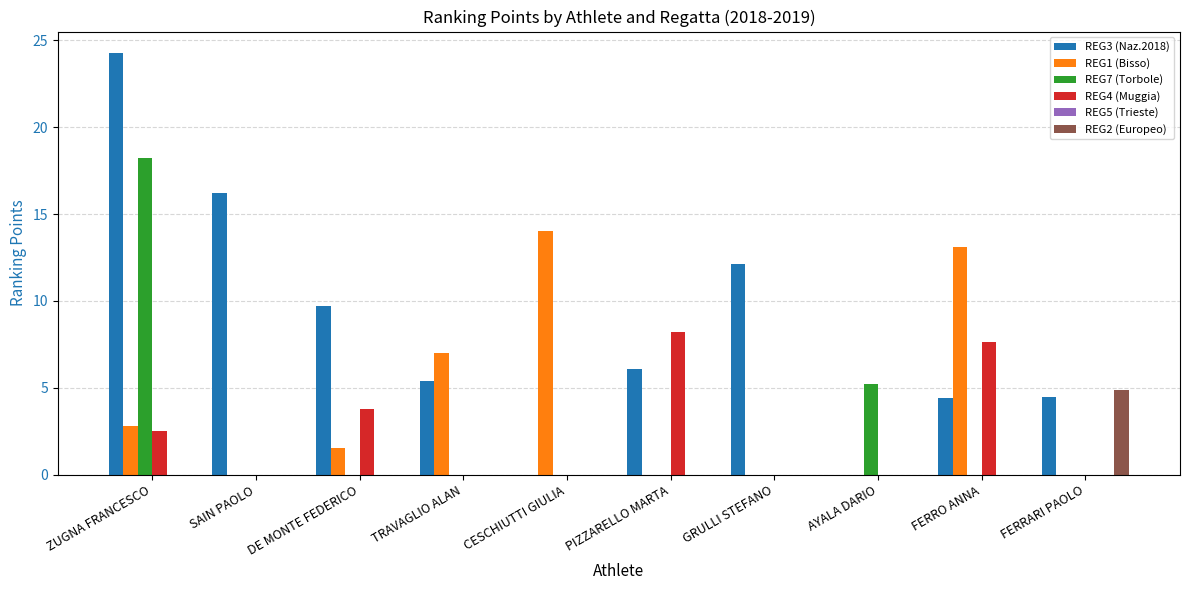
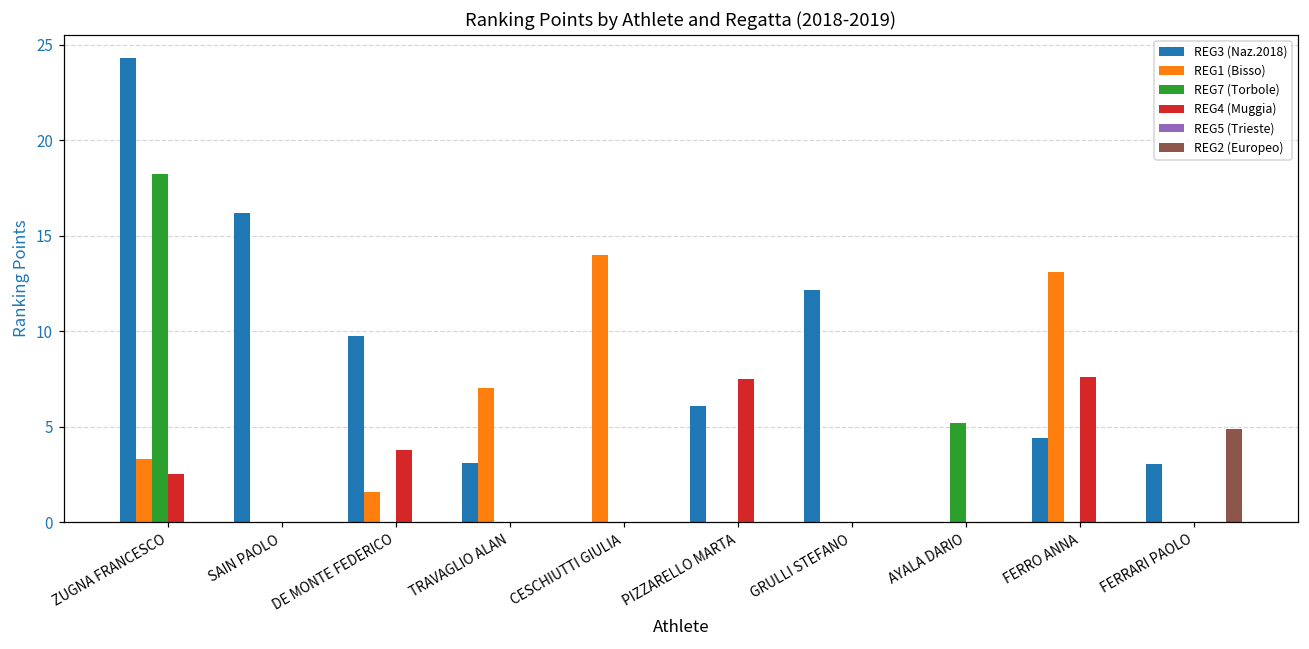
REG1 (Bisso), ZUGNA FRANCESCO: 2.8 -> 3.3
REG3 (Naz.2018), TRAVAGLIO ALAN: 5.4 -> 3.1
REG4 (Muggia), PIZZARELLO MARTA: 8.2 -> 7.5
REG3 (Naz.2018), FERRARI PAOLO: 4.5 -> 3.0
